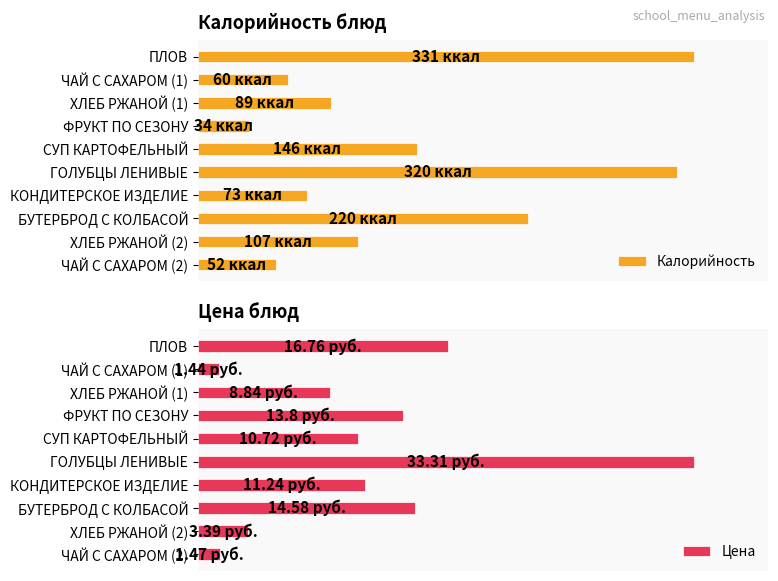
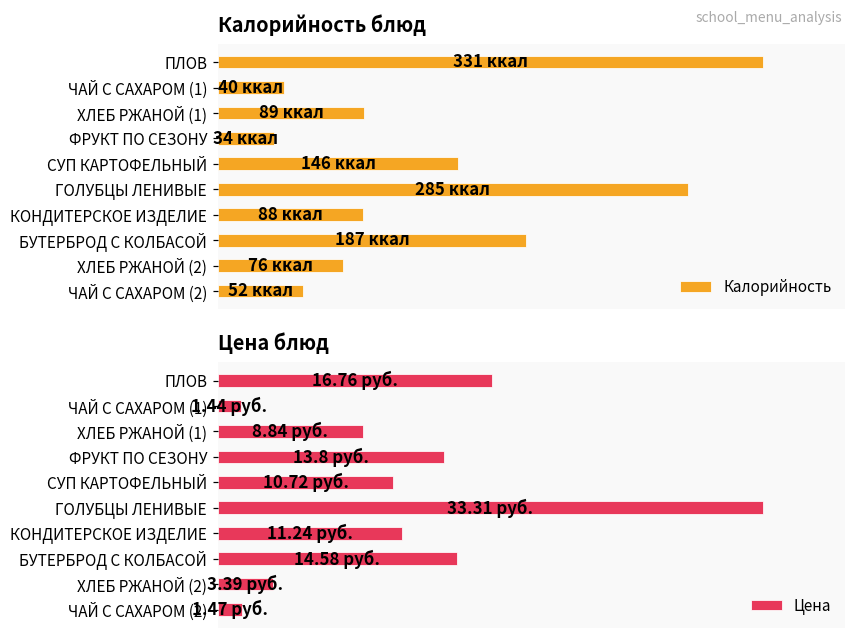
Калорийность блюд, ЧАЙ С САХАРОМ (1): 60 -> 40
Калорийность блюд, ГОЛУБЦЫ ЛЕНИВЫЕ: 320 -> 285
Калорийность блюд, КОНДИТЕРСКОЕ ИЗДЕЛИЕ: 73 -> 88
Калорийность блюд, БУТЕРБРОД С КОЛБАСОЙ: 220 -> 187
Калорийность блюд, ХЛЕБ РЖАНОЙ (2): 107 -> 76
